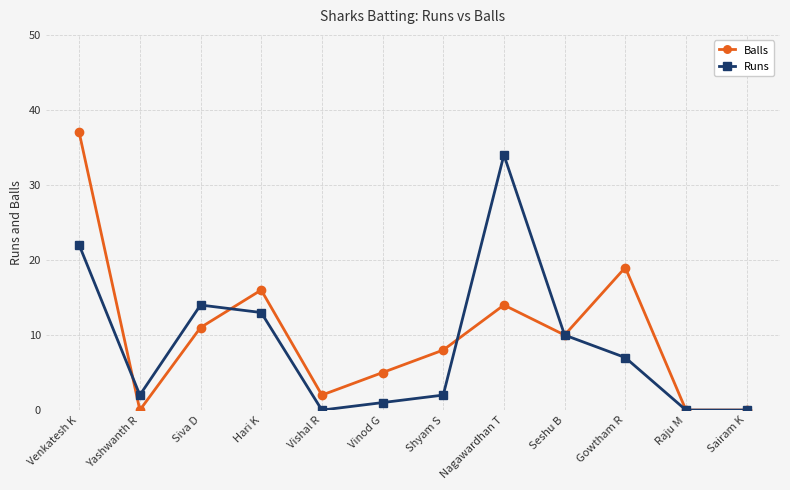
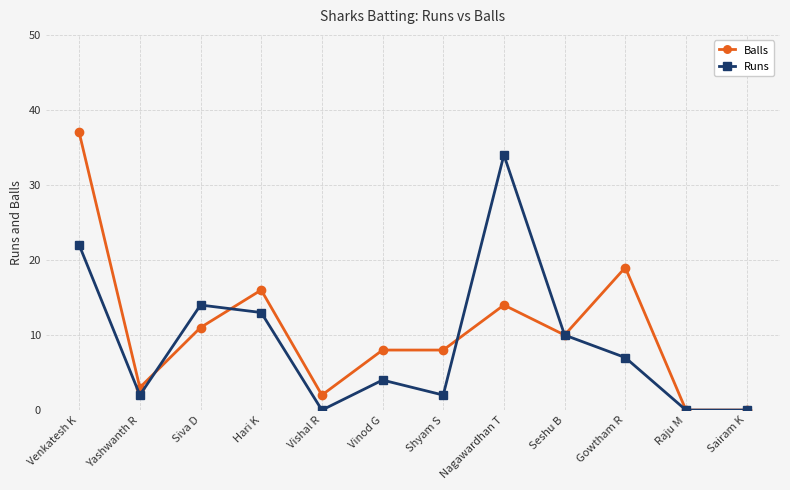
Balls, Yashwanth R: 0 -> 3
Balls, Vinod G: 5 -> 8
Runs, Vinod G: 1 -> 4
